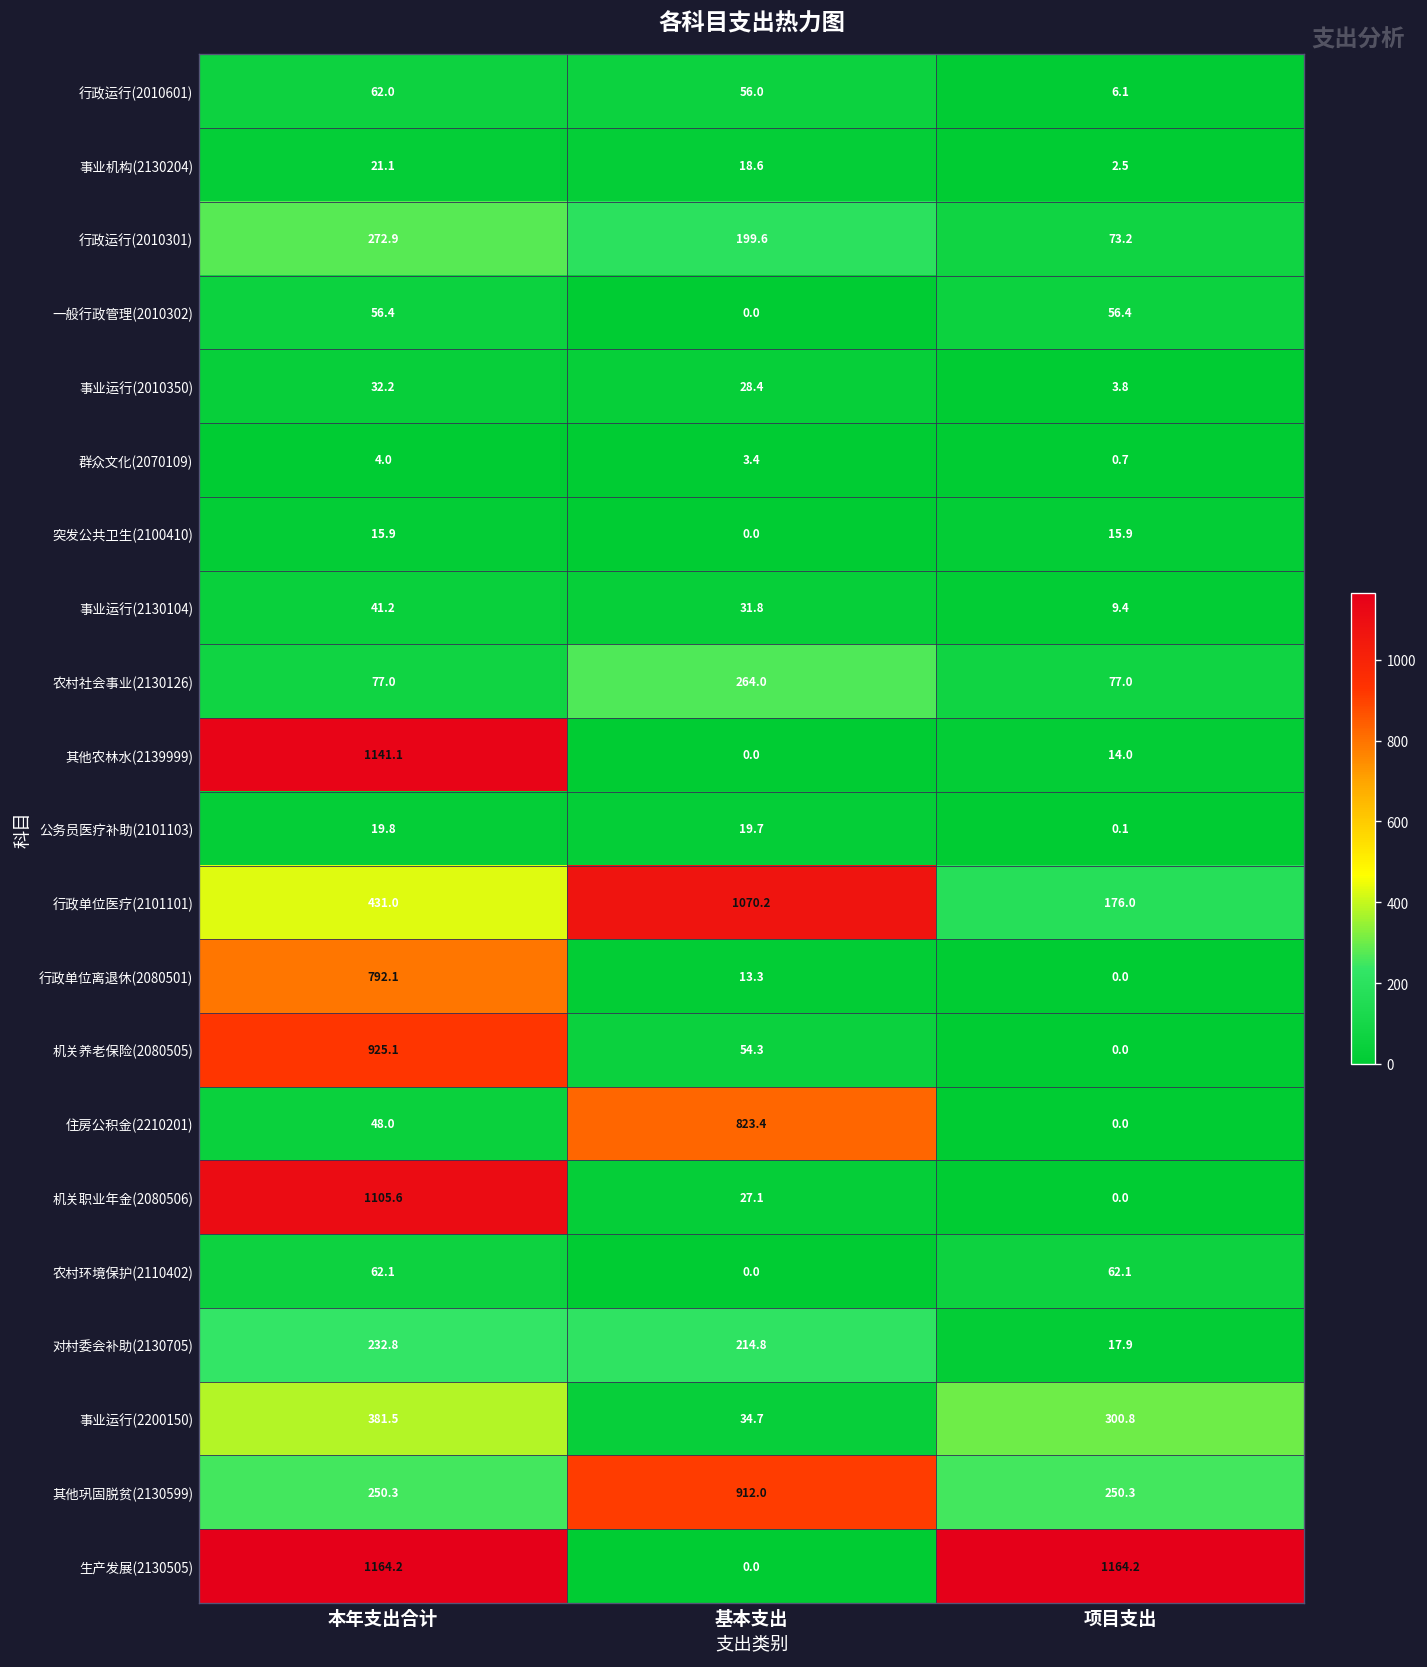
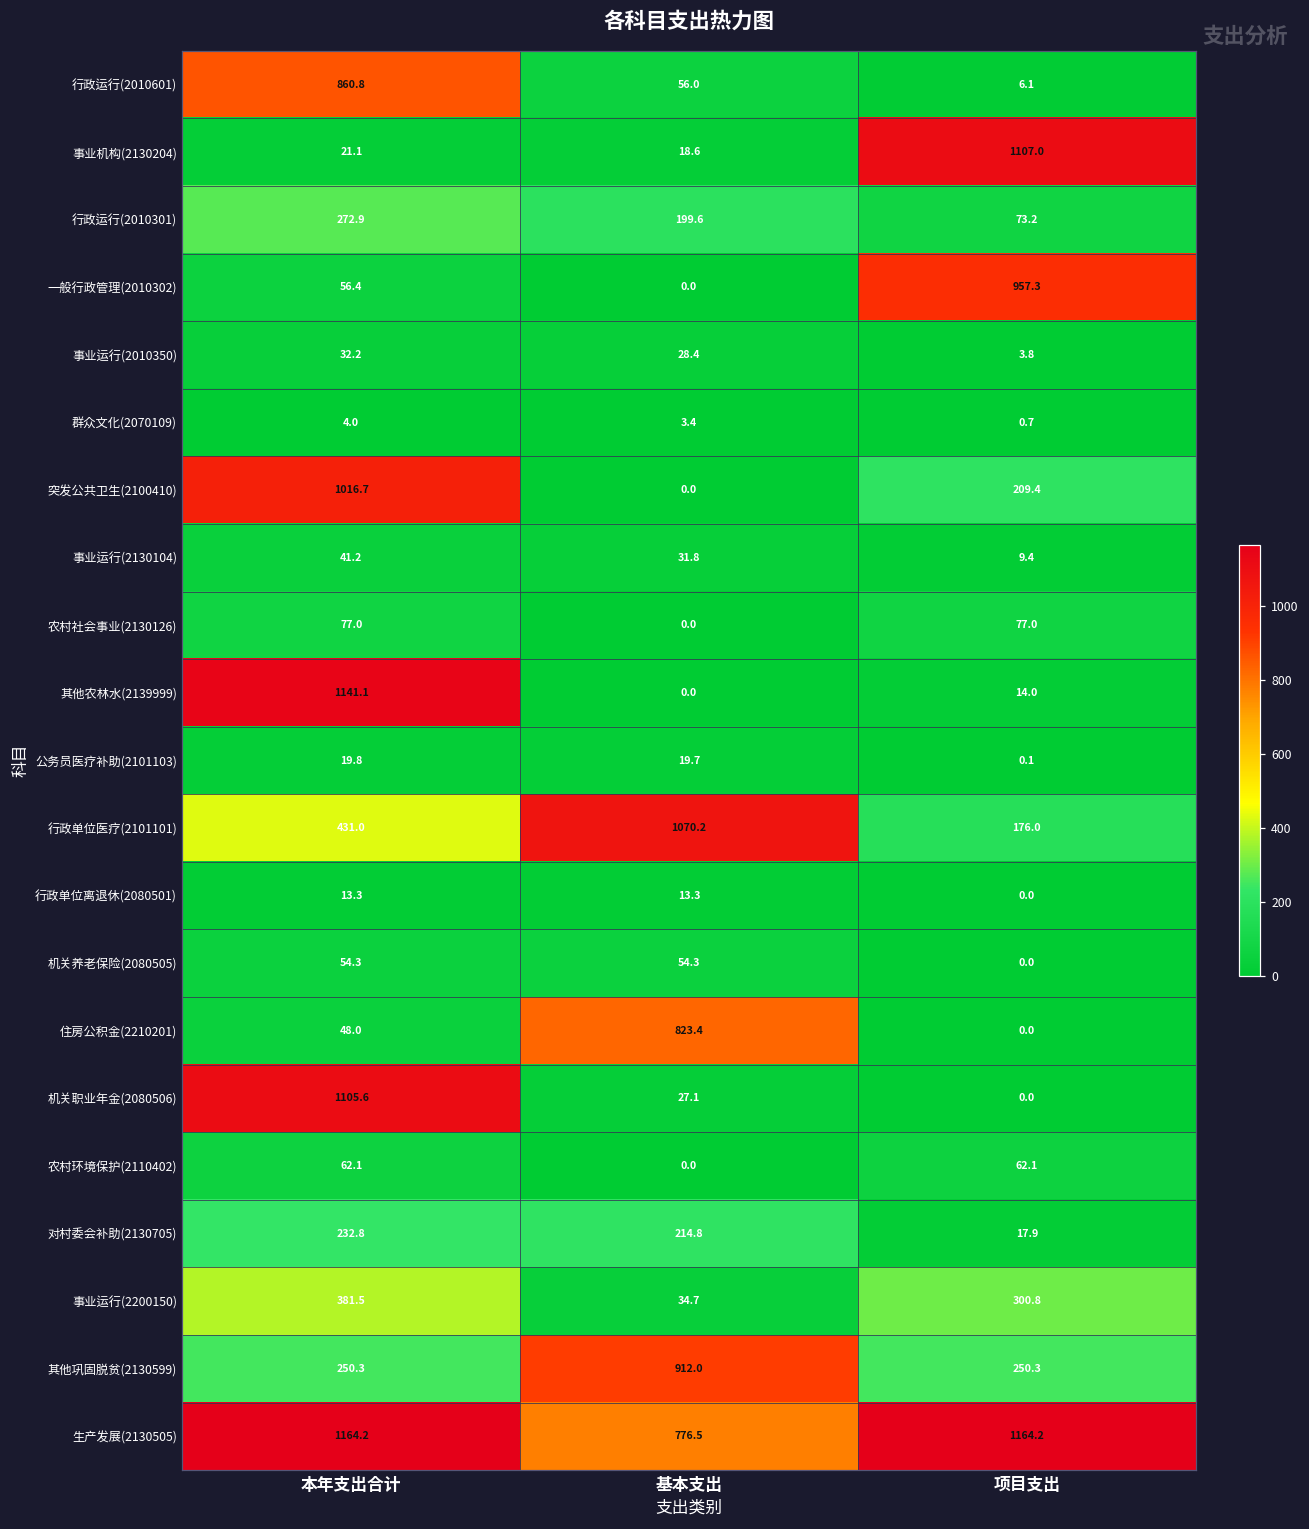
行政运行(2010601), 本年支出合计: 62.0 -> 860.8
事业机构(2130204), 项目支出: 2.5 -> 1107.0
一般行政管理(2010302), 项目支出: 56.4 -> 957.3
突发公共卫生(2100410), 本年支出合计: 15.9 -> 1016.7
突发公共卫生(2100410), 项目支出: 15.9 -> 209.4
农村社会事业(2130126), 基本支出: 264.0 -> 0.0
行政单位离退休(2080501), 本年支出合计: 792.1 -> 13.3
机关养老保险(2080505), 本年支出合计: 925.1 -> 54.3
生产发展(2130505), 基本支出: 0.0 -> 776.5
